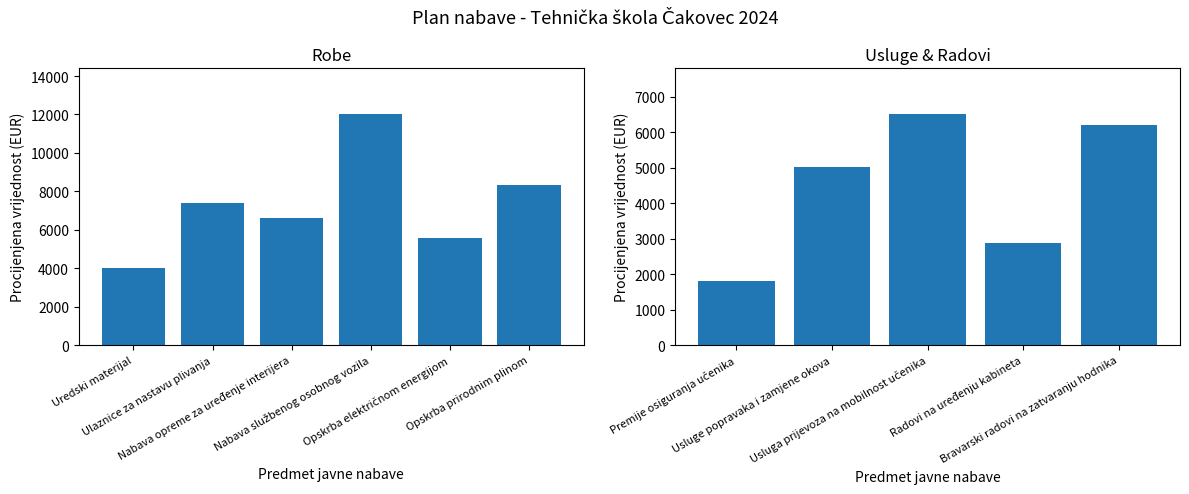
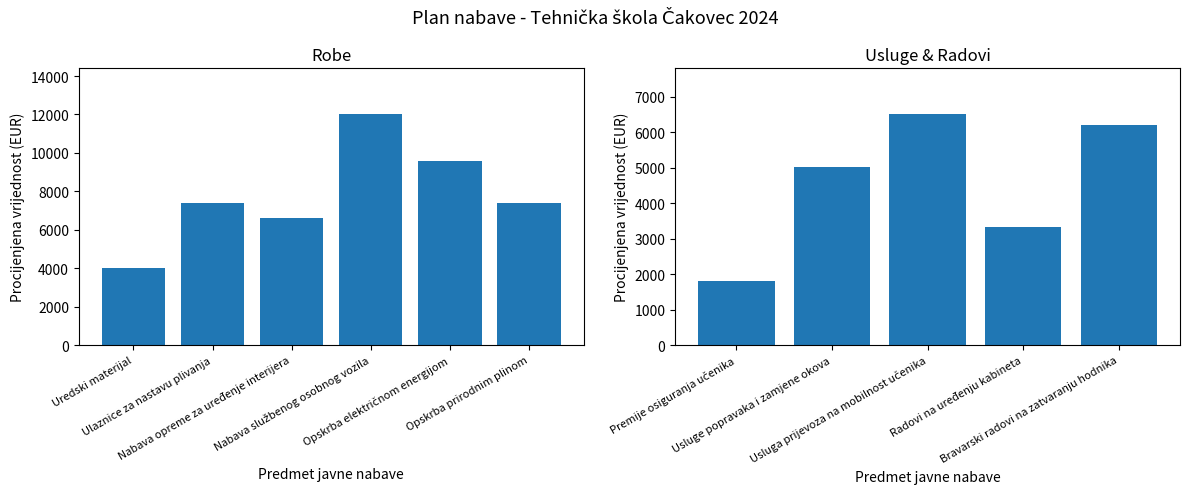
Robe, Opskrba električnom energijom: 5600 -> 9600
Robe, Opskrba prirodnim plinom: 8300 -> 7400
Usluge & Radovi, Radovi na uređenju kabineta: 2900 -> 3300
